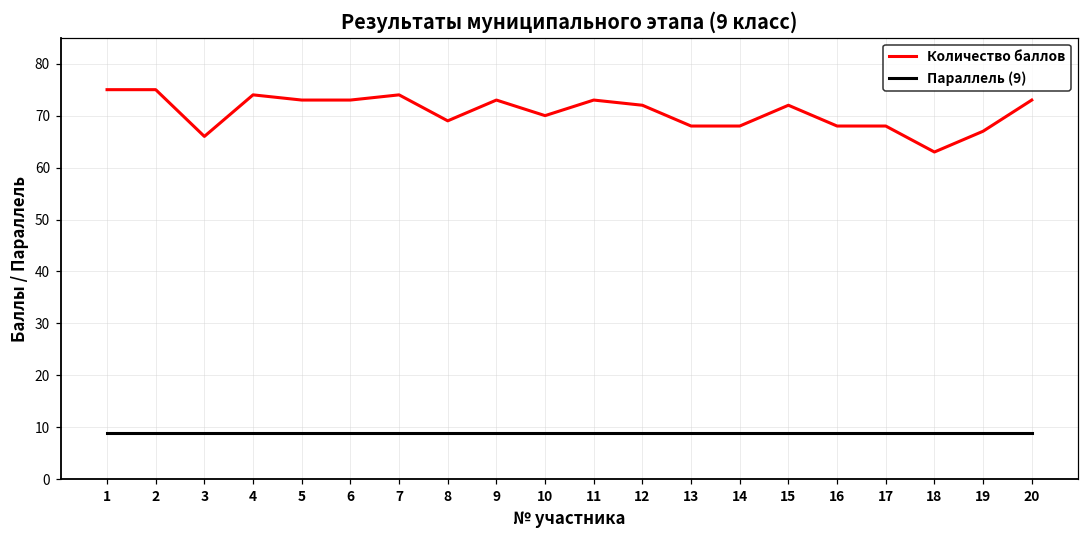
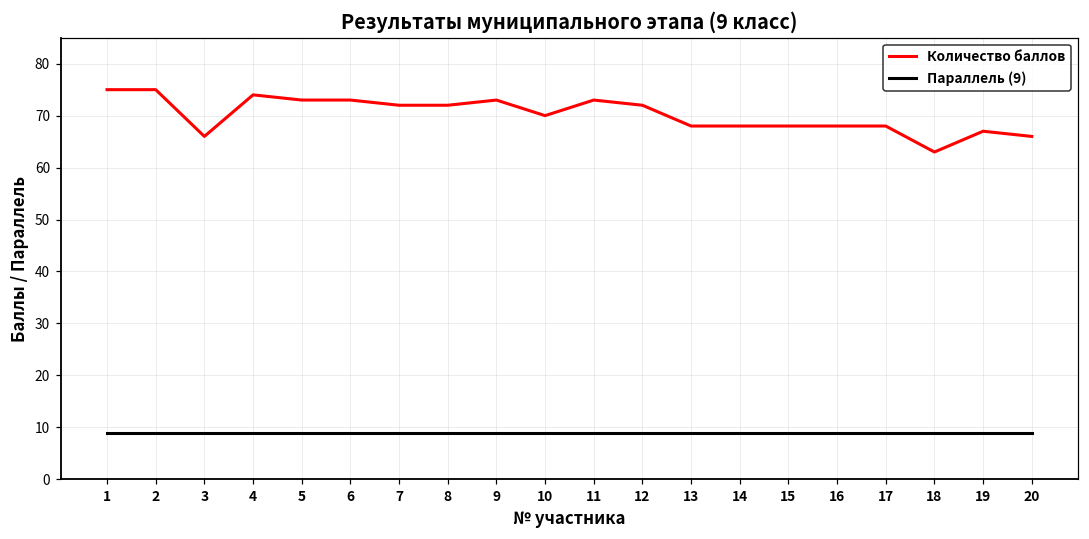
Количество баллов, 7: 74 -> 72
Количество баллов, 8: 69 -> 72
Количество баллов, 15: 72 -> 68
Количество баллов, 20: 73 -> 66
